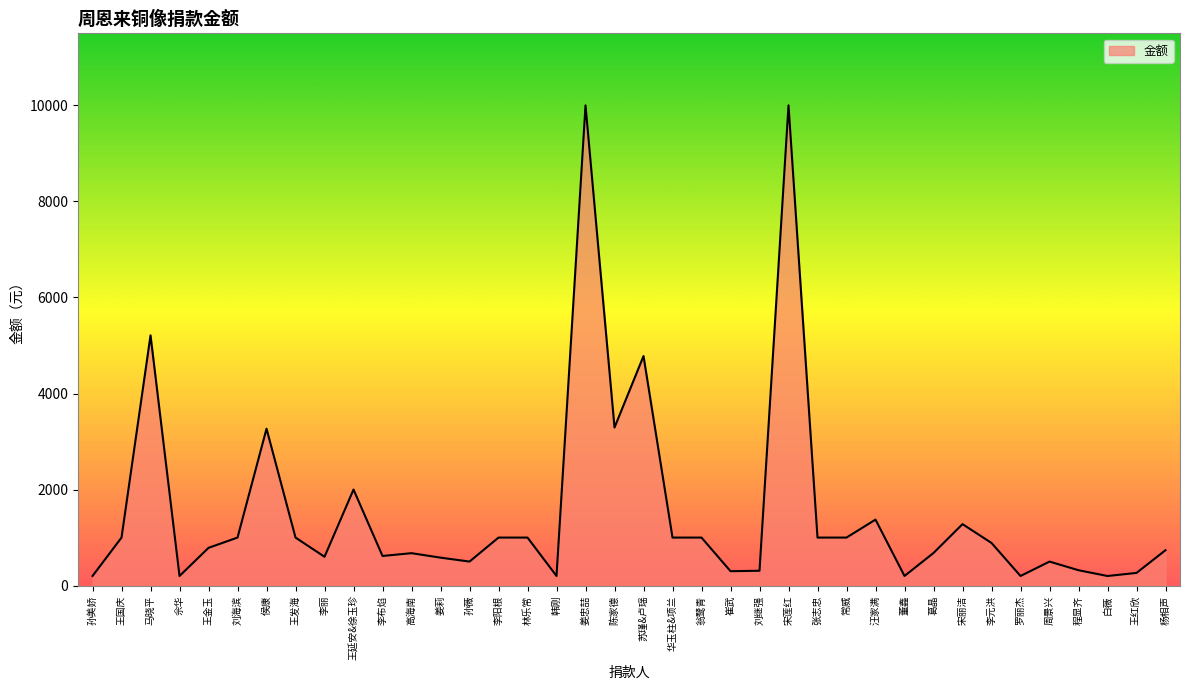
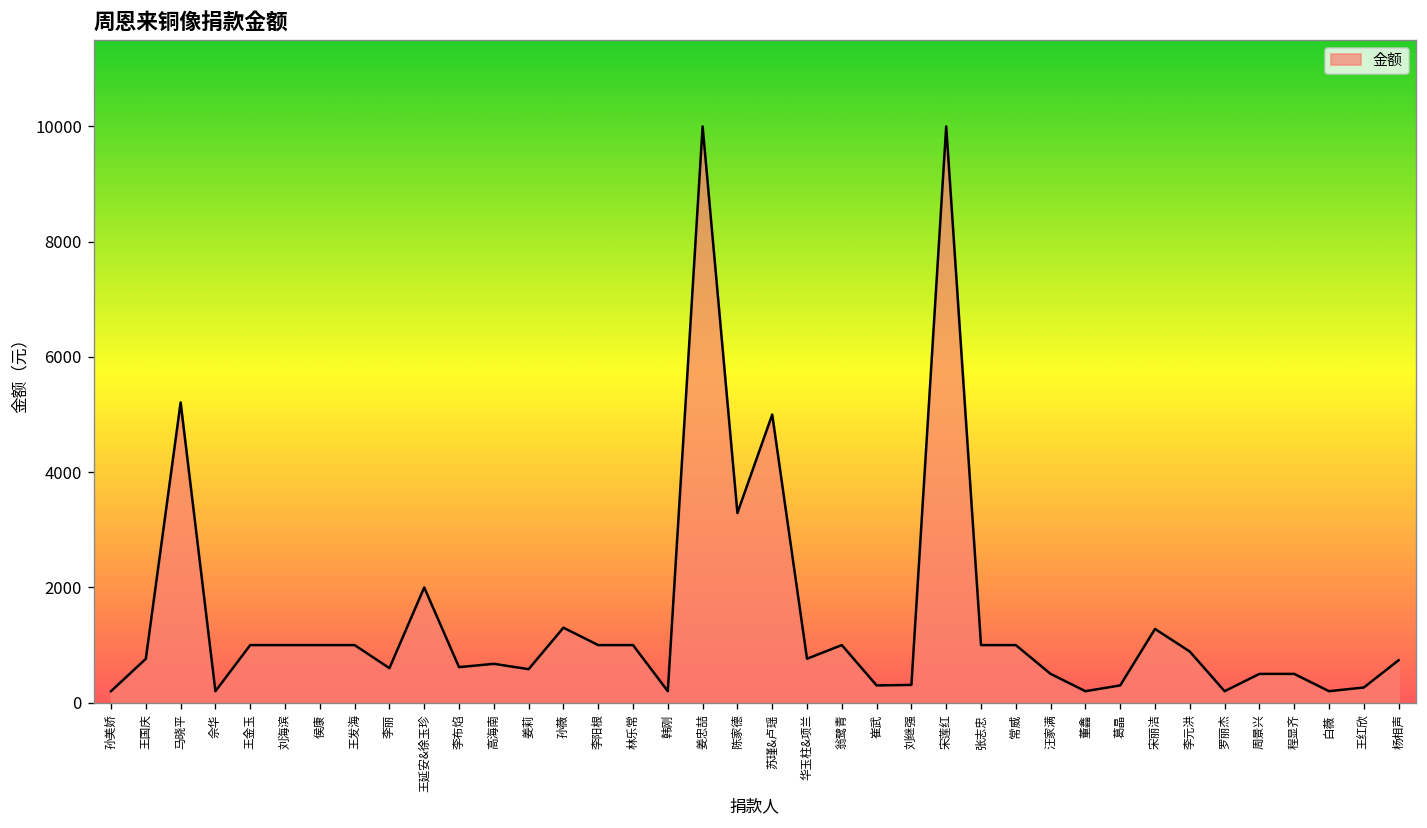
王国庆: 1000 -> 800
王金玉: 800 -> 1000
侯康: 3300 -> 1000
孙薇: 500 -> 1300
苏瑾&卢瑶: 4800 -> 5000
华玉柱&项兰: 1000 -> 800
汪家满: 1400 -> 500
葛晶: 700 -> 300
程显齐: 300 -> 500
